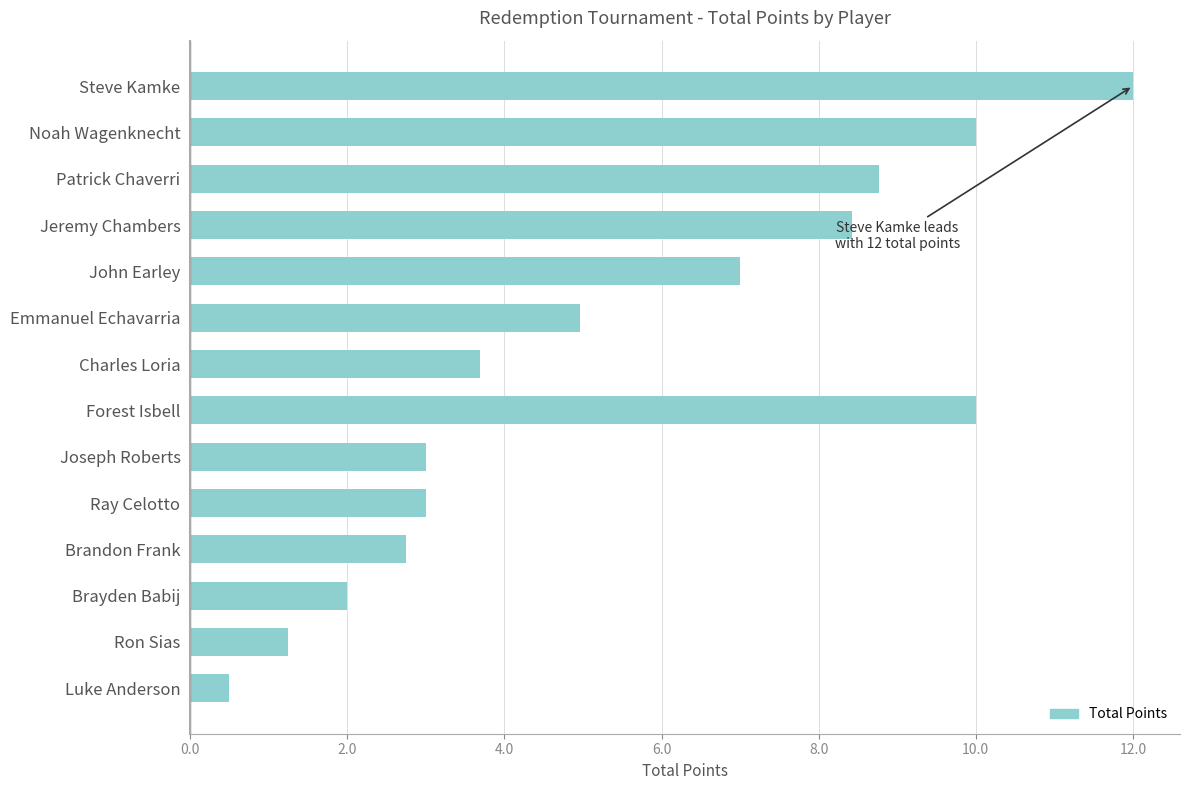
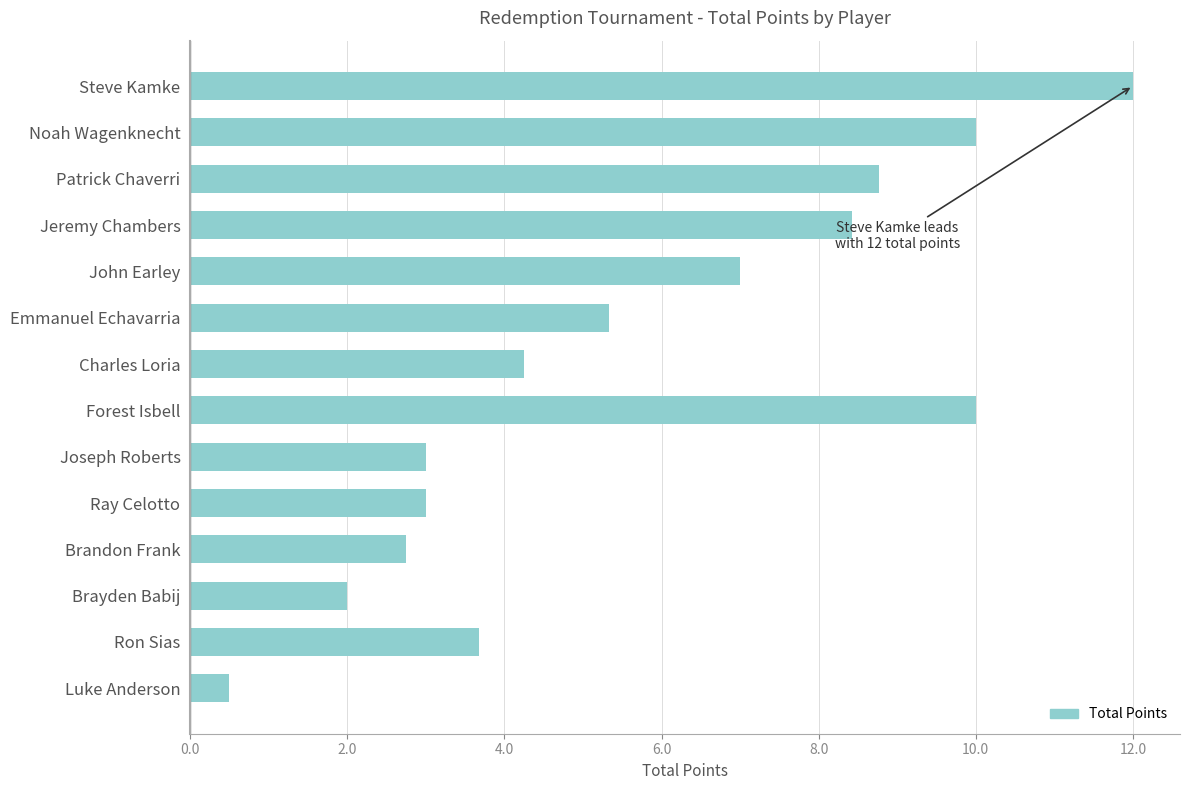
Emmanuel Echavarria: 5.0 -> 5.3
Charles Loria: 3.7 -> 4.3
Ron Sias: 1.3 -> 3.7
